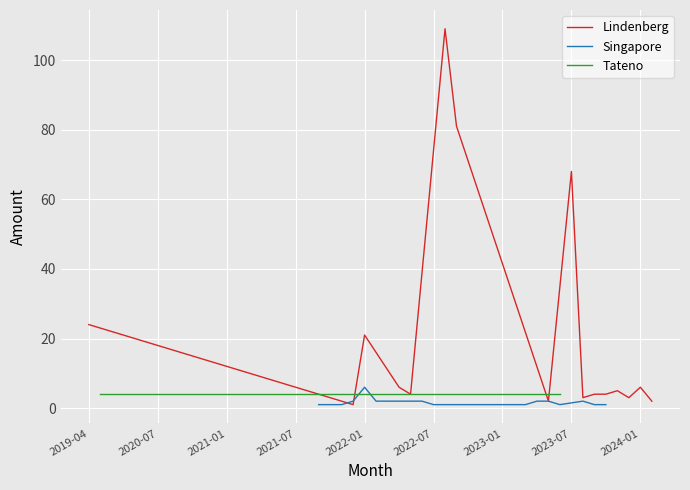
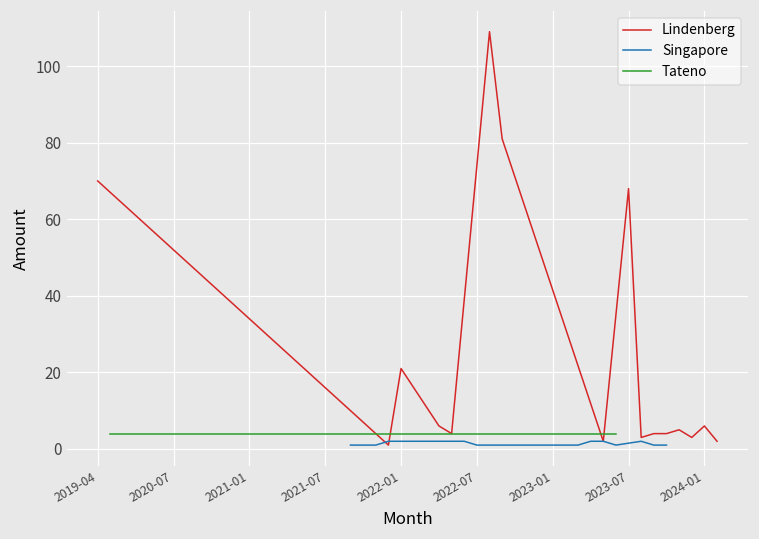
Lindenberg, 2019-04: 24 -> 70
Singapore, 2022-01: 6 -> 2
